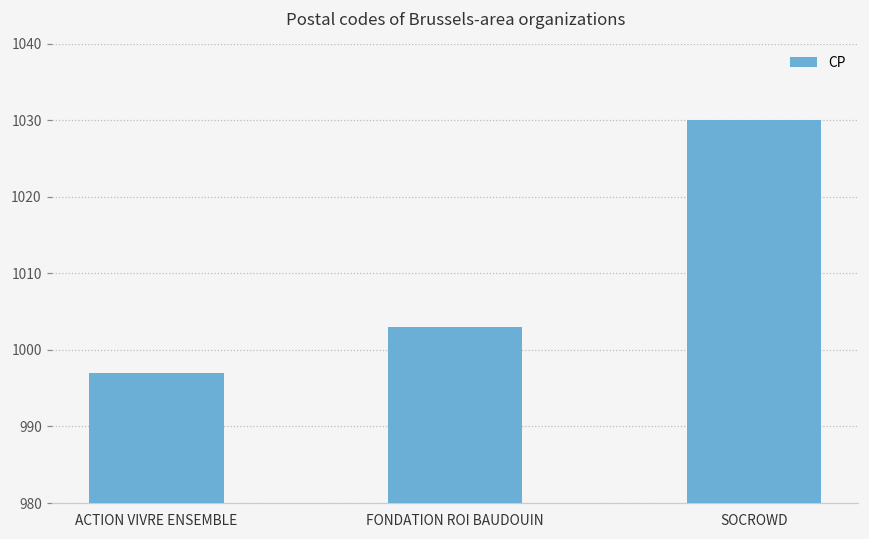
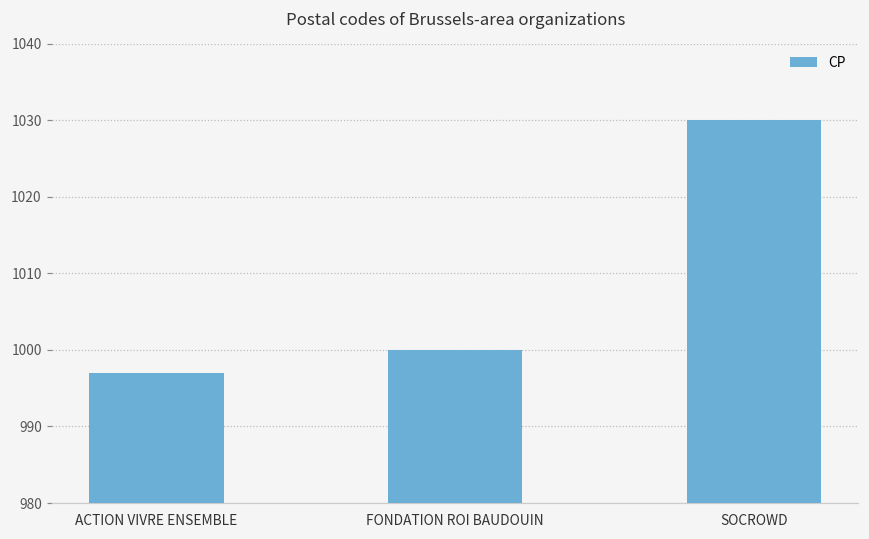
FONDATION ROI BAUDOUIN: 1003 -> 1000
